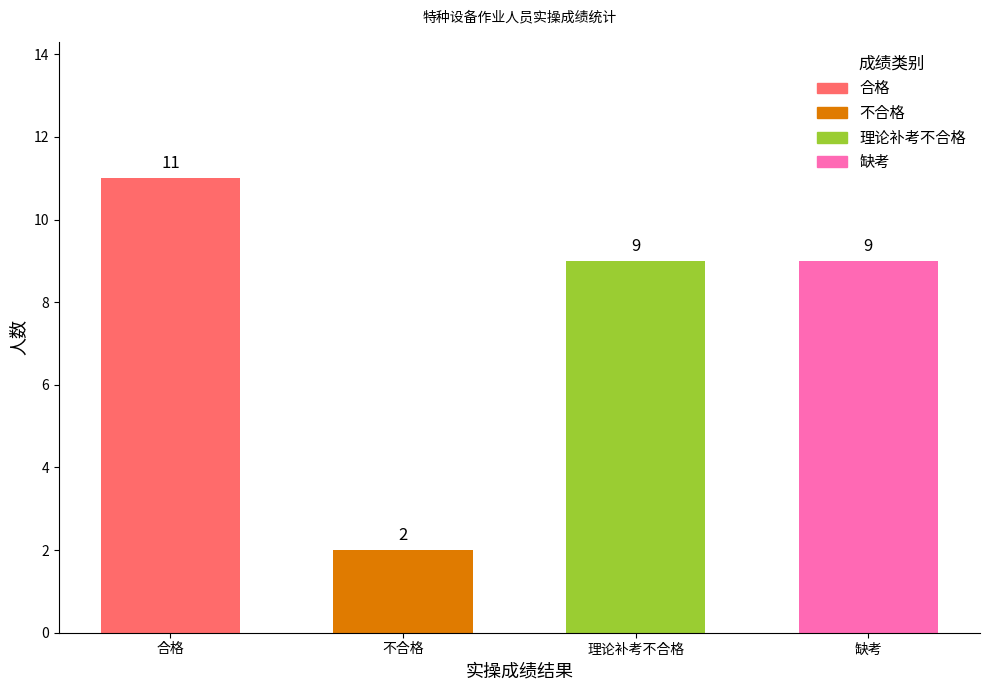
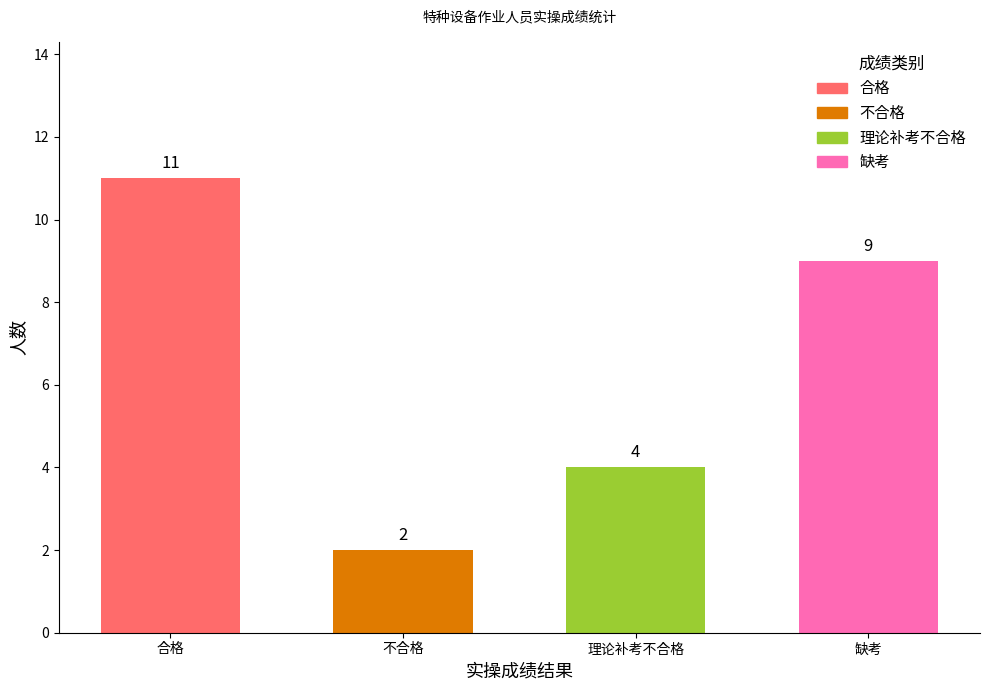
理论补考不合格: 9 -> 4
